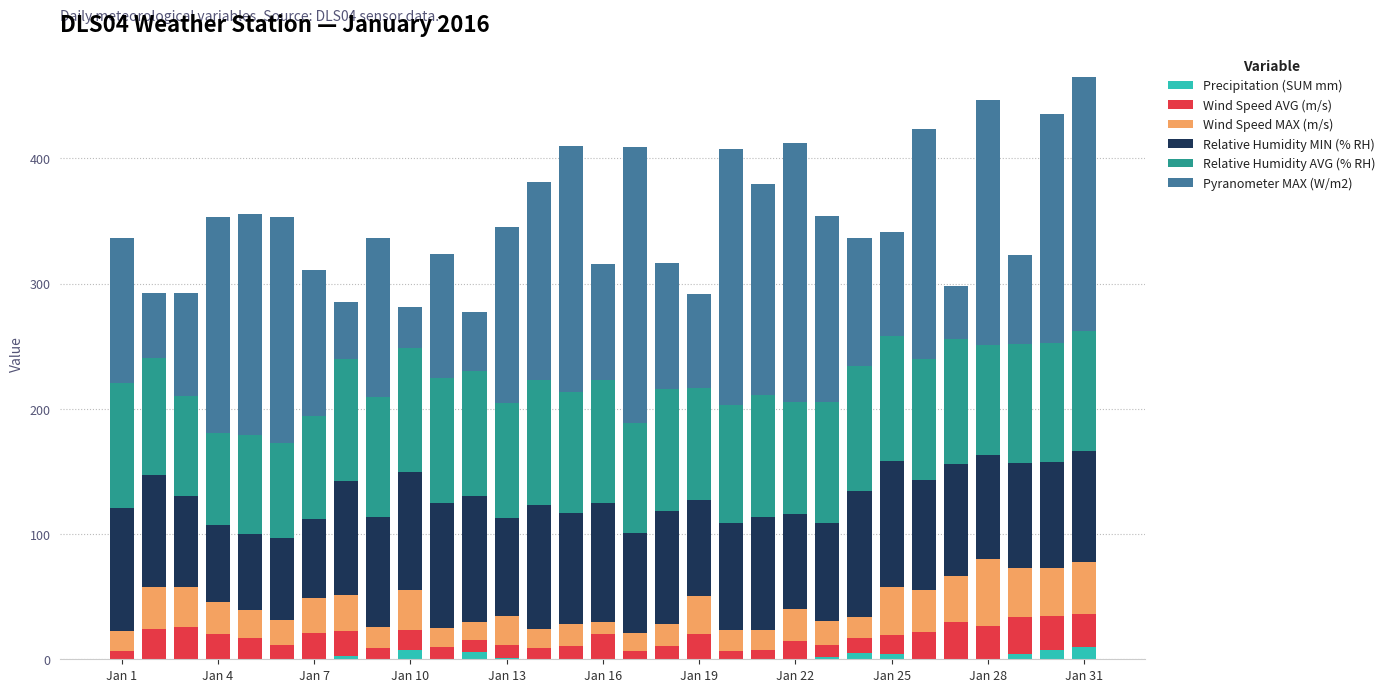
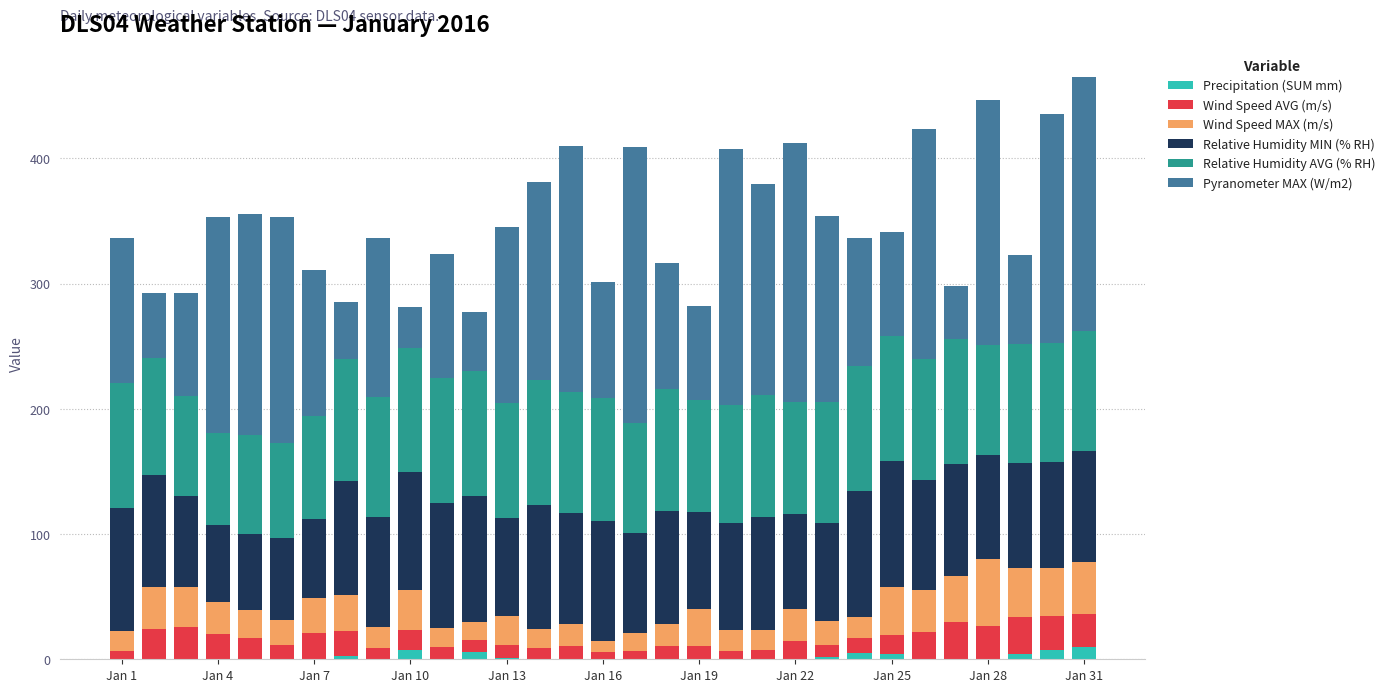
Wind Speed AVG (m/s), Jan 16: 20 -> 6
Wind Speed AVG (m/s), Jan 19: 20 -> 11
